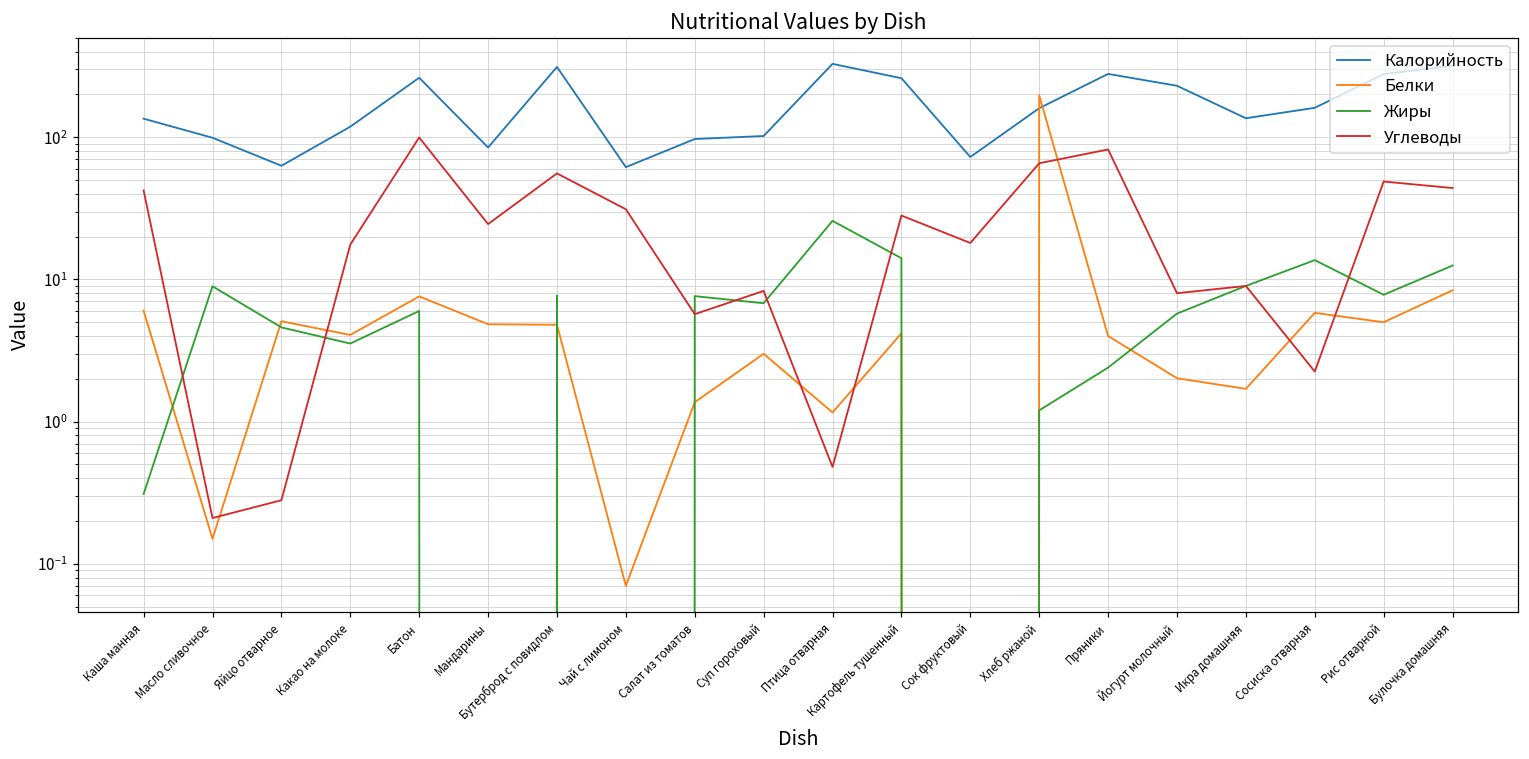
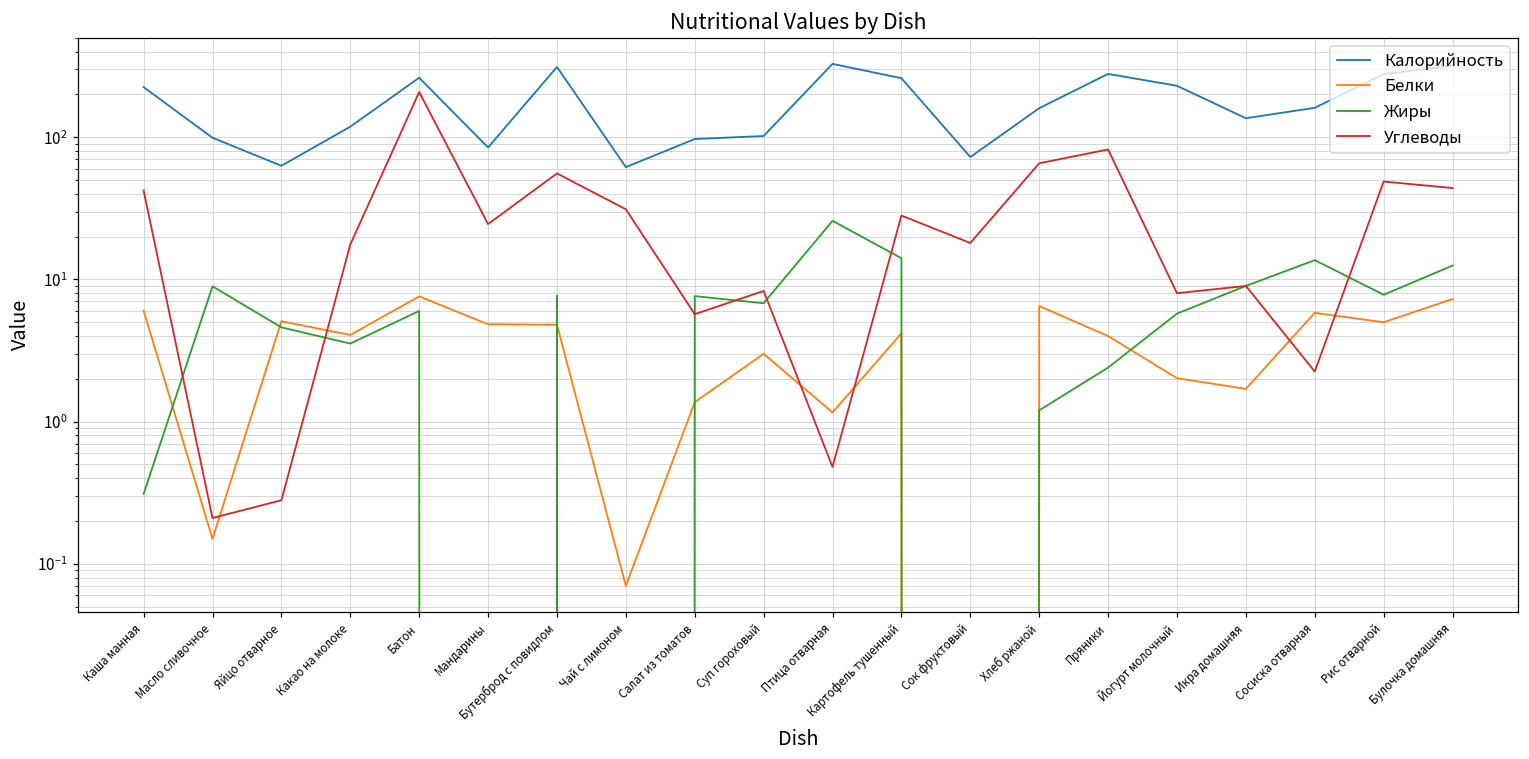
Калорийность, Каша манная: 140 -> 230
Углеводы, Батон: 100 -> 210
Белки, Хлеб ржаной: 200 -> 7
Белки, Булочка домашняя: 8 -> 7
